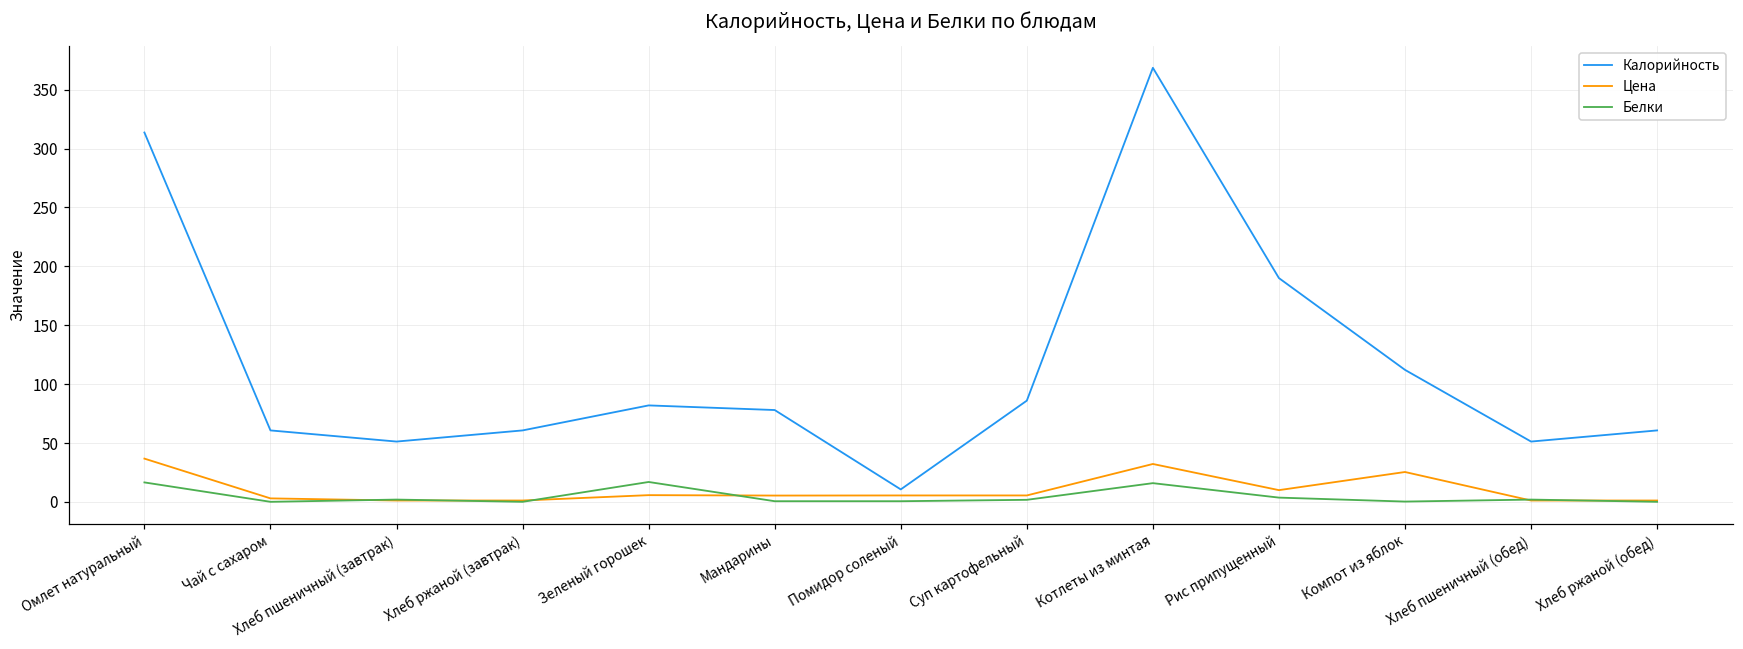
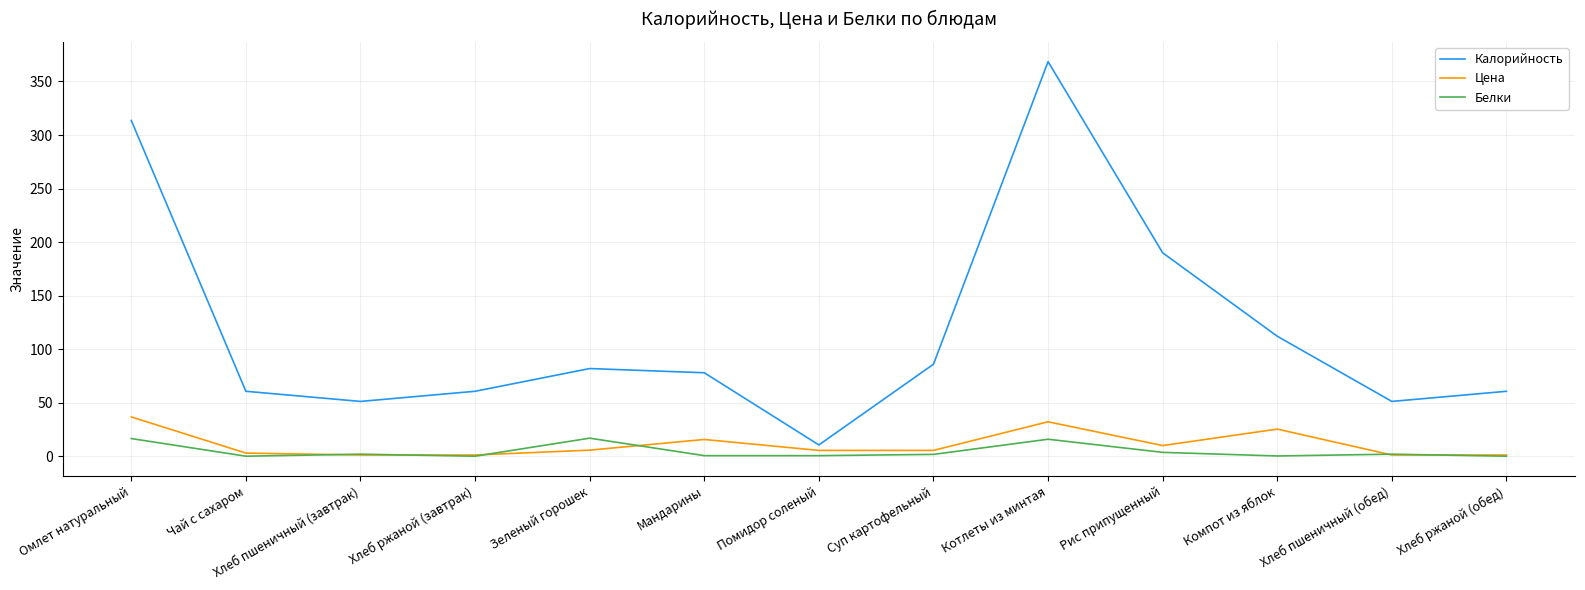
Цена, Мандарины: 5 -> 16
